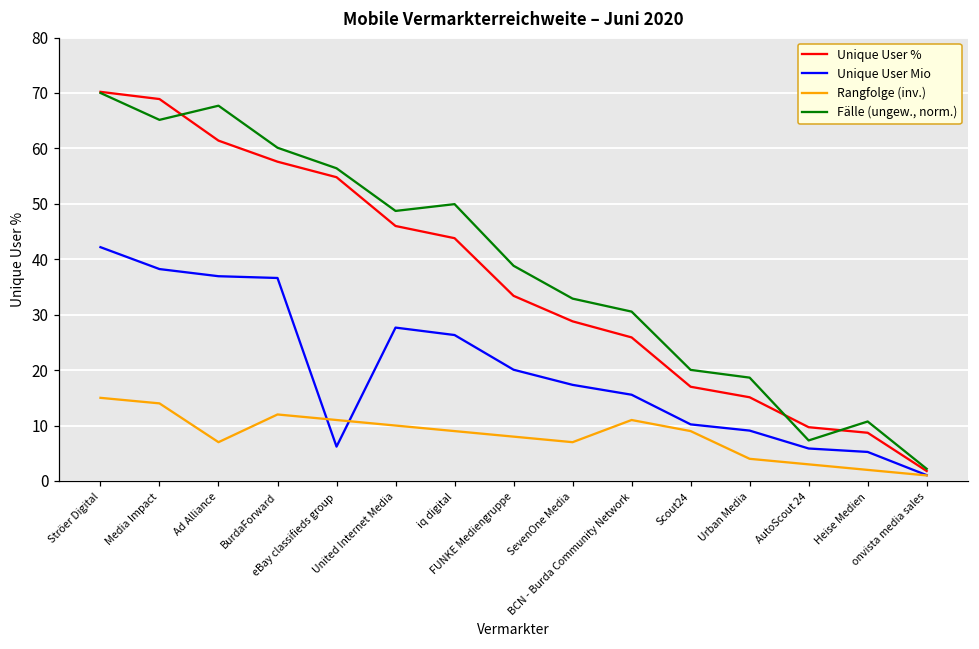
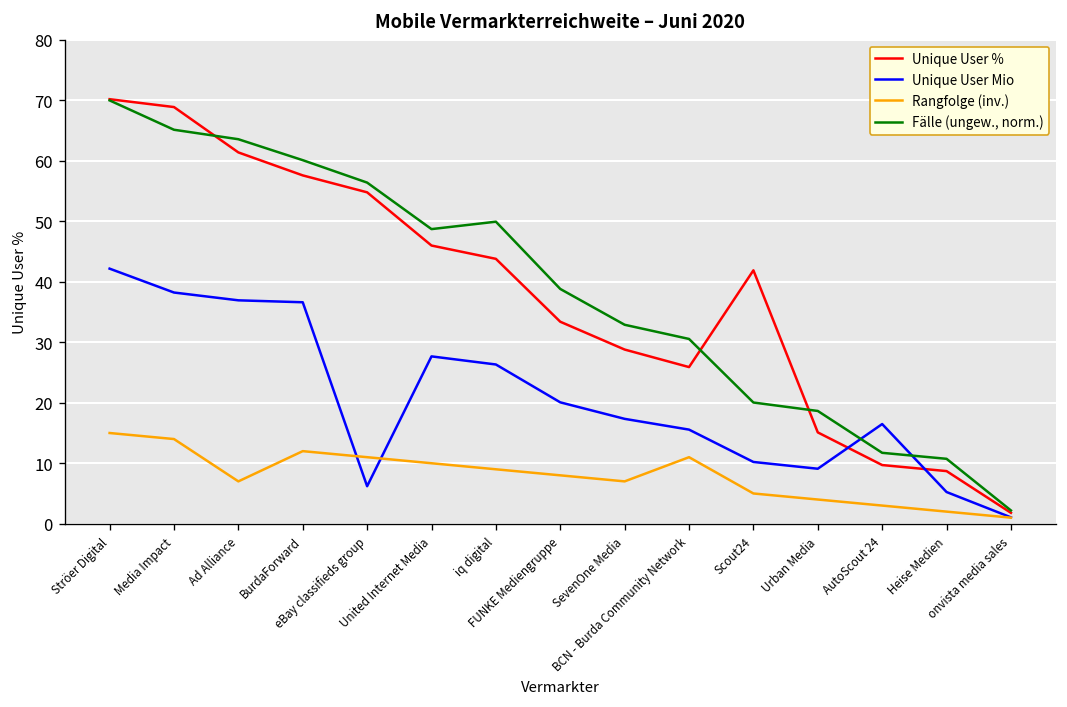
Fälle (ungew., norm.), Ad Alliance: 68 -> 64
Unique User %, Scout24: 17 -> 42
Rangfolge (inv.), Scout24: 9 -> 5
Unique User Mio, AutoScout 24: 6 -> 16
Fälle (ungew., norm.), AutoScout 24: 7 -> 12
